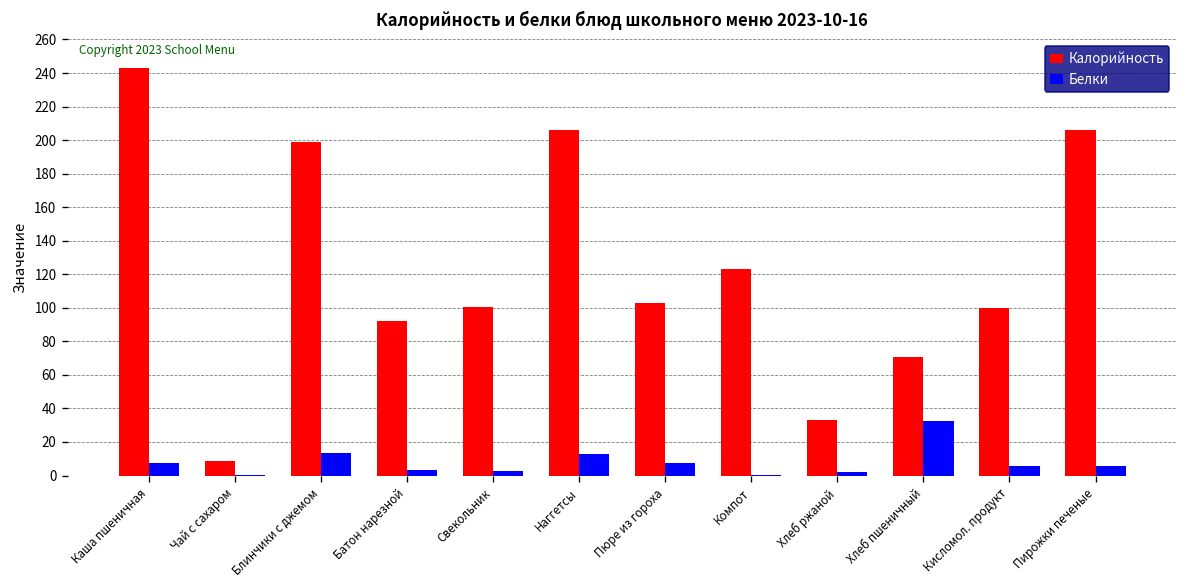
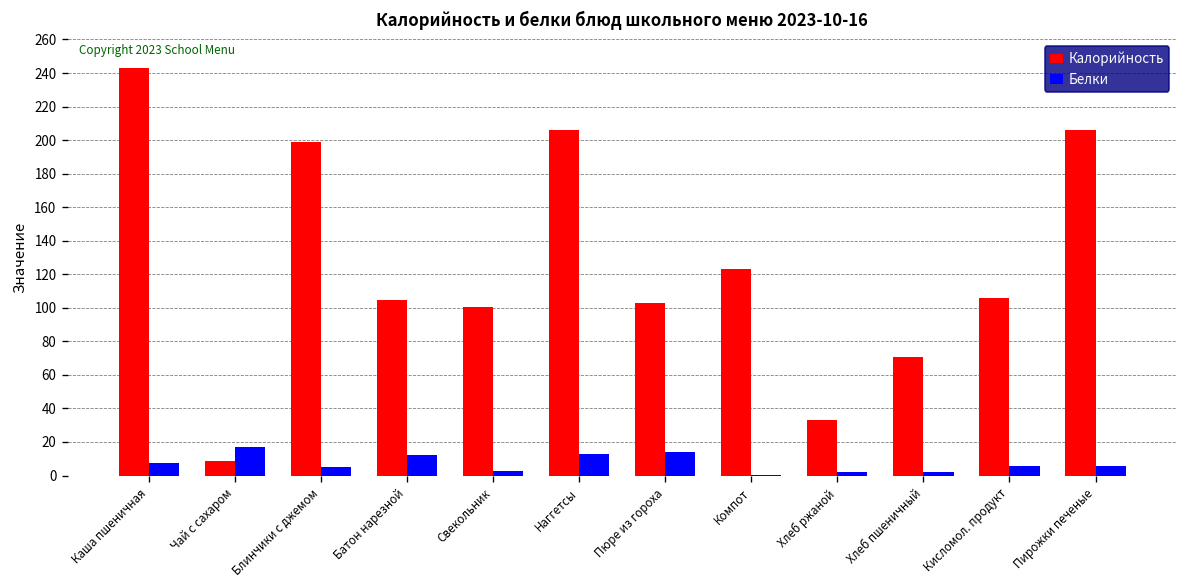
Белки, Чай с сахаром: 0 -> 17
Белки, Блинчики с джемом: 13 -> 5
Калорийность, Батон нарезной: 92 -> 105
Белки, Батон нарезной: 3 -> 12
Белки, Пюре из гороха: 8 -> 14
Белки, Хлеб пшеничный: 32 -> 2
Калорийность, Кисломол. продукт: 100 -> 106
